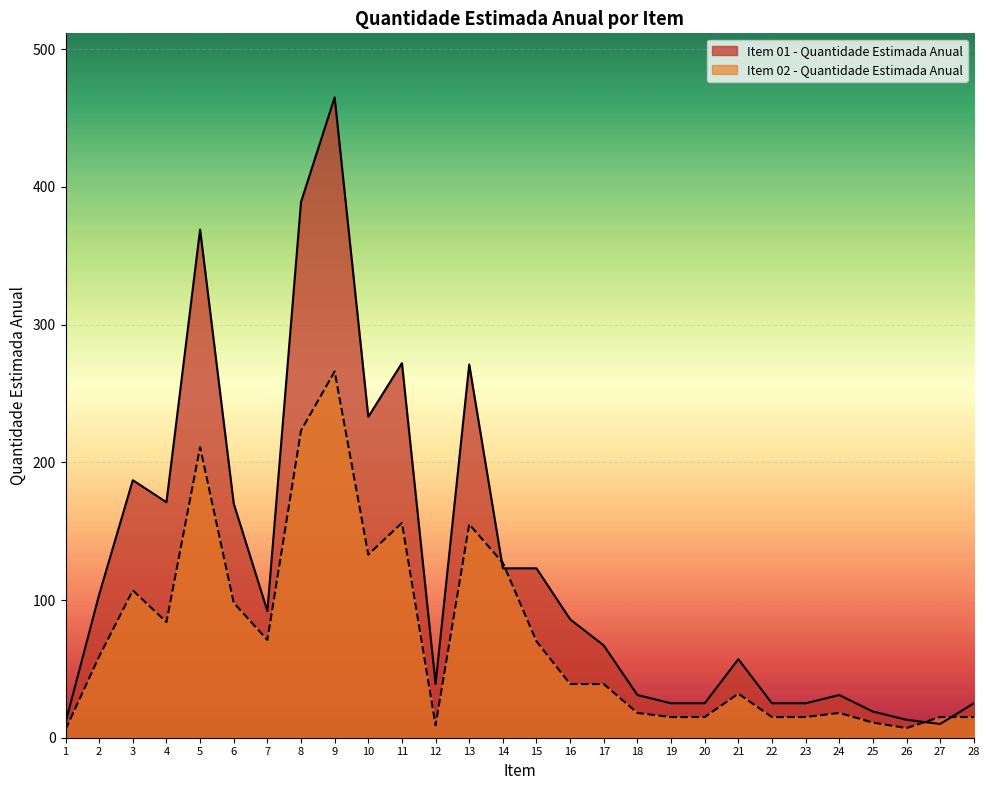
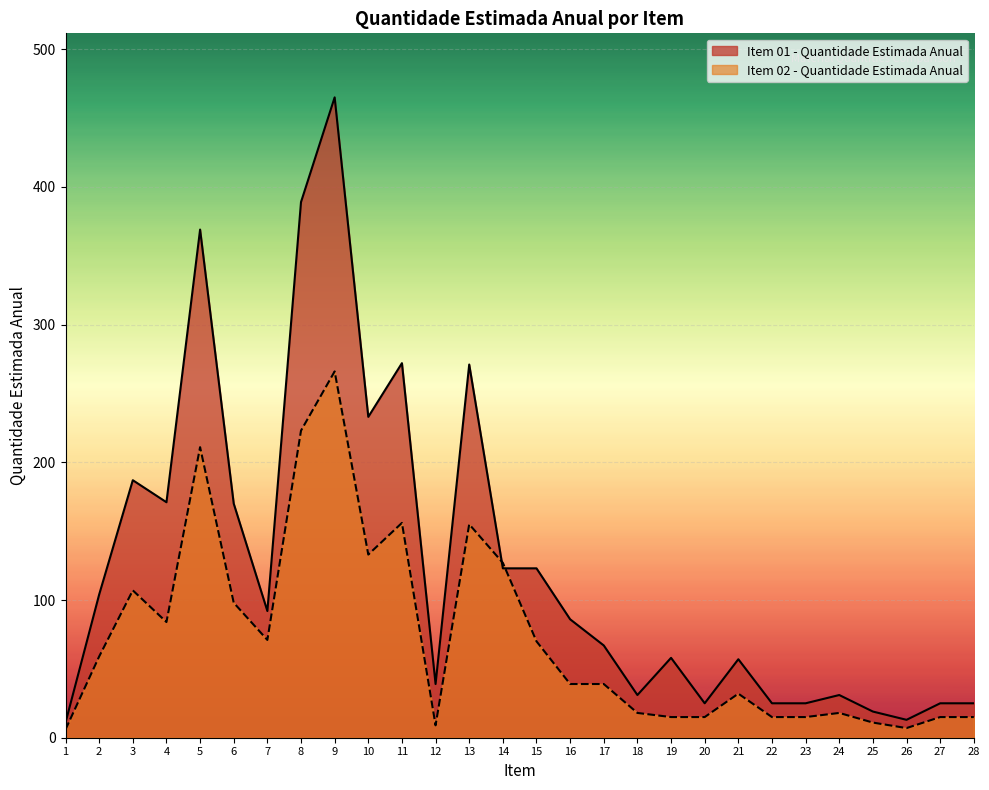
Item 01 - Quantidade Estimada Anual, 19: 25 -> 58
Item 01 - Quantidade Estimada Anual, 27: 10 -> 25
